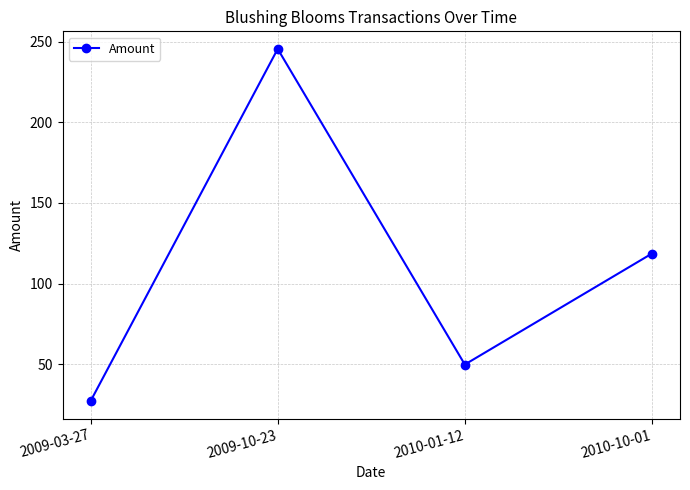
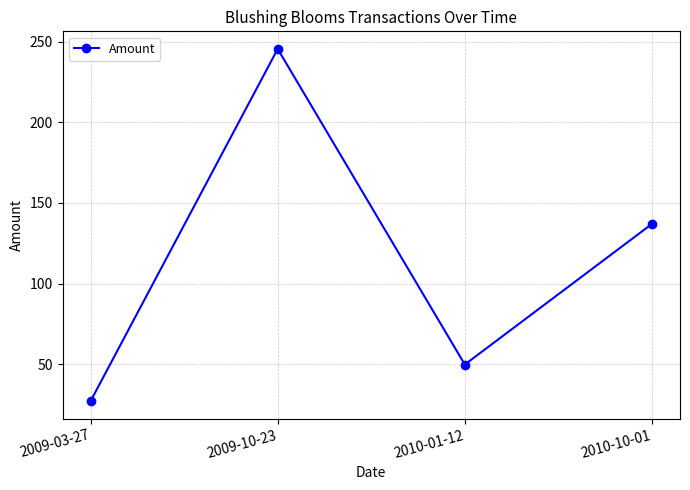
2010-10-01: 119 -> 137
